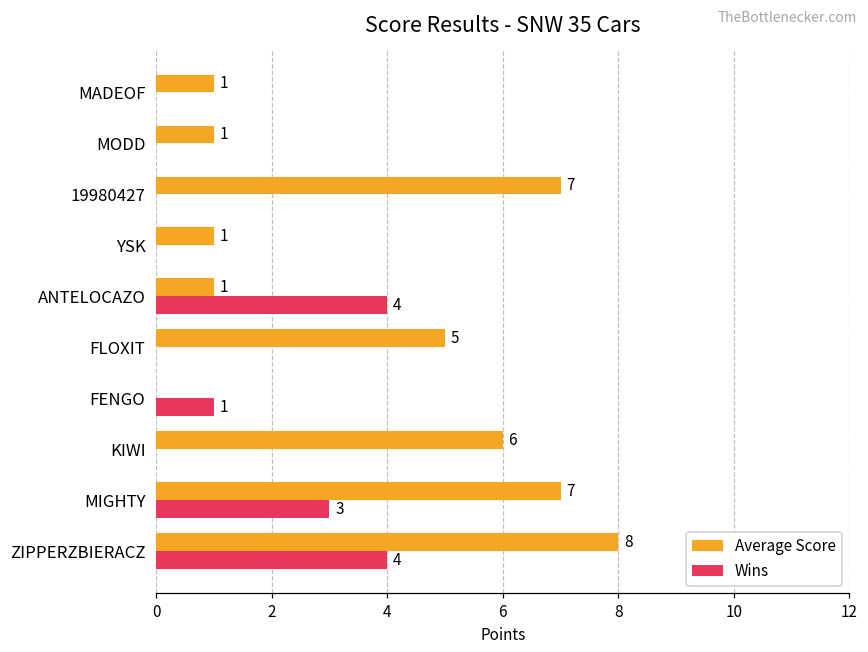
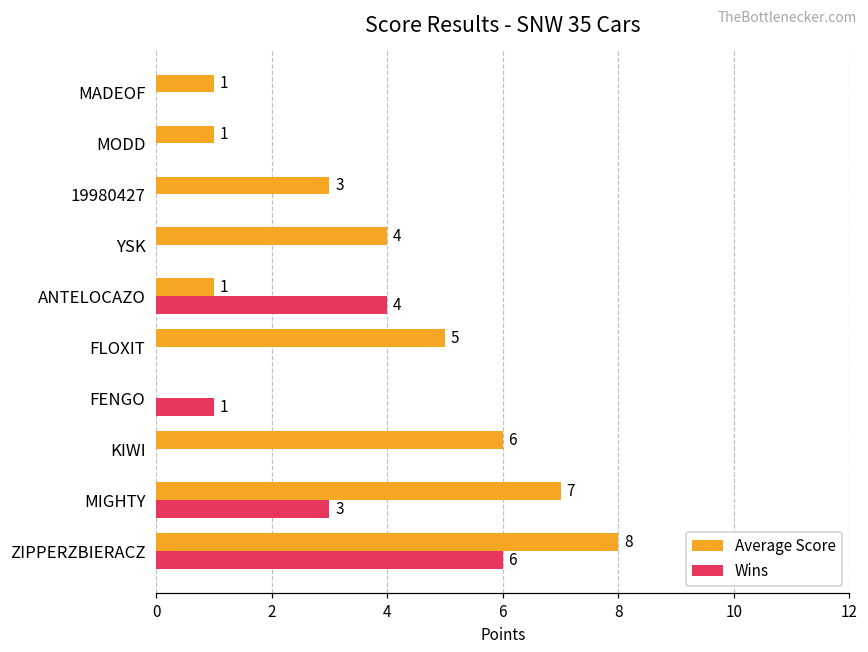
Average Score, 19980427: 7 -> 3
Average Score, YSK: 1 -> 4
Wins, ZIPPERZBIERACZ: 4 -> 6
